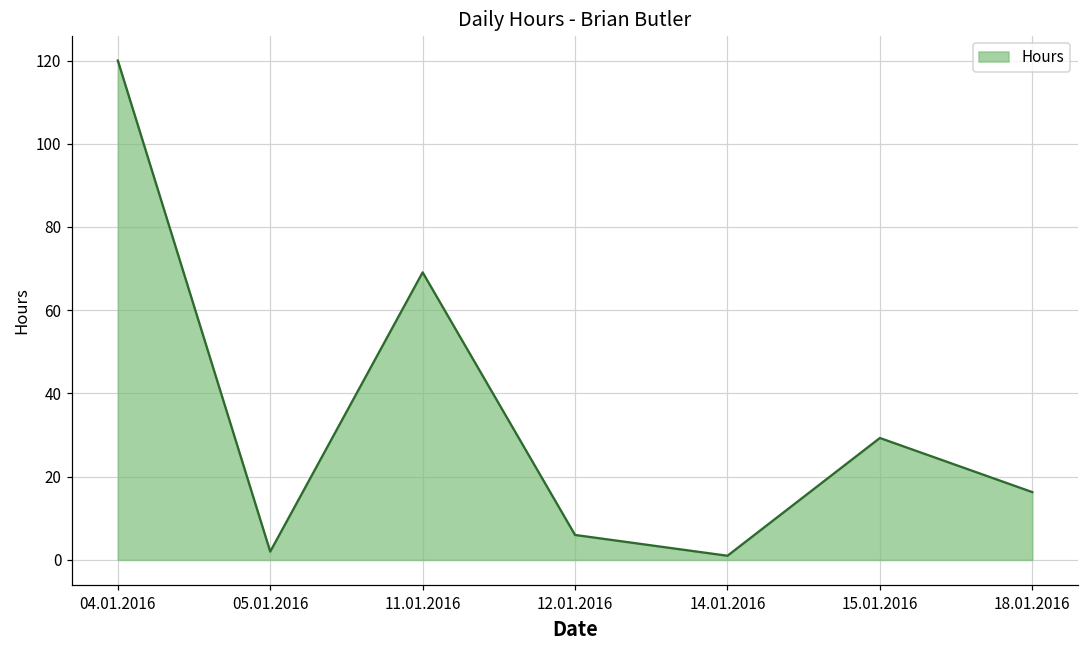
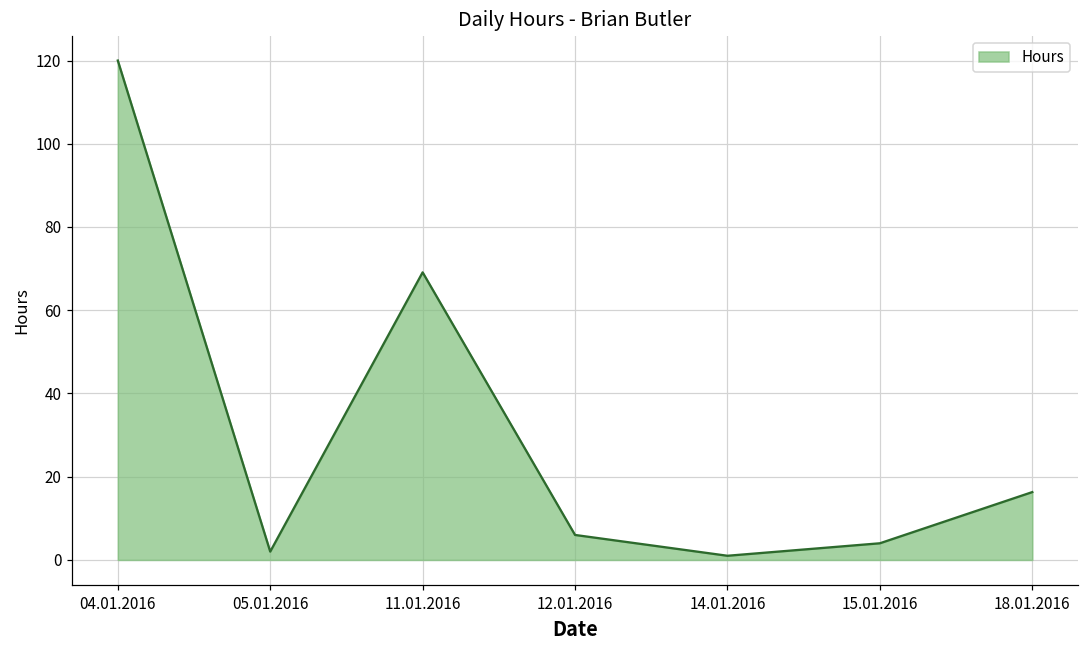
15.01.2016: 29 -> 4
